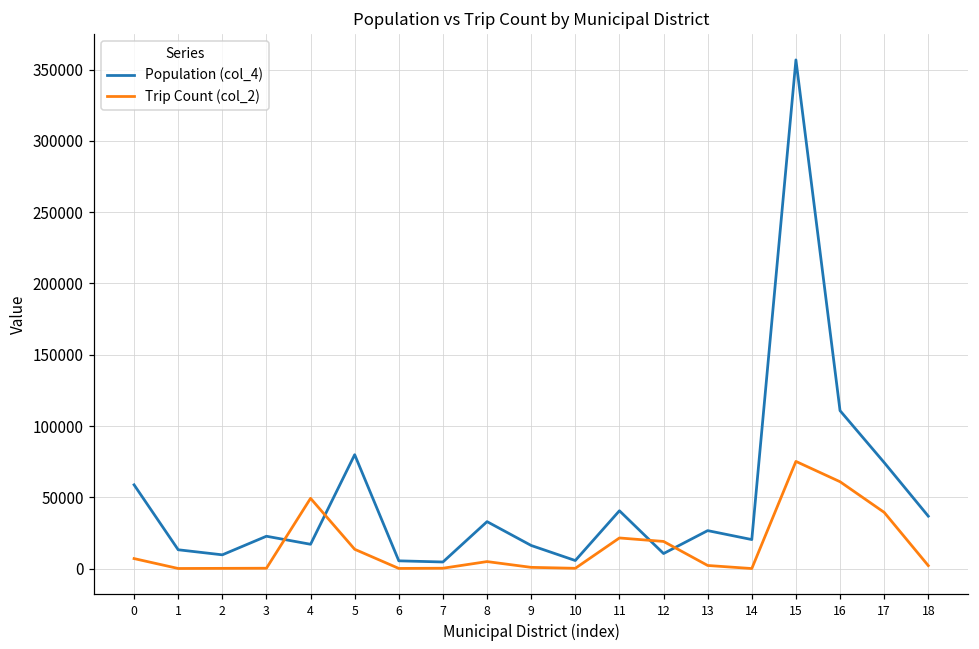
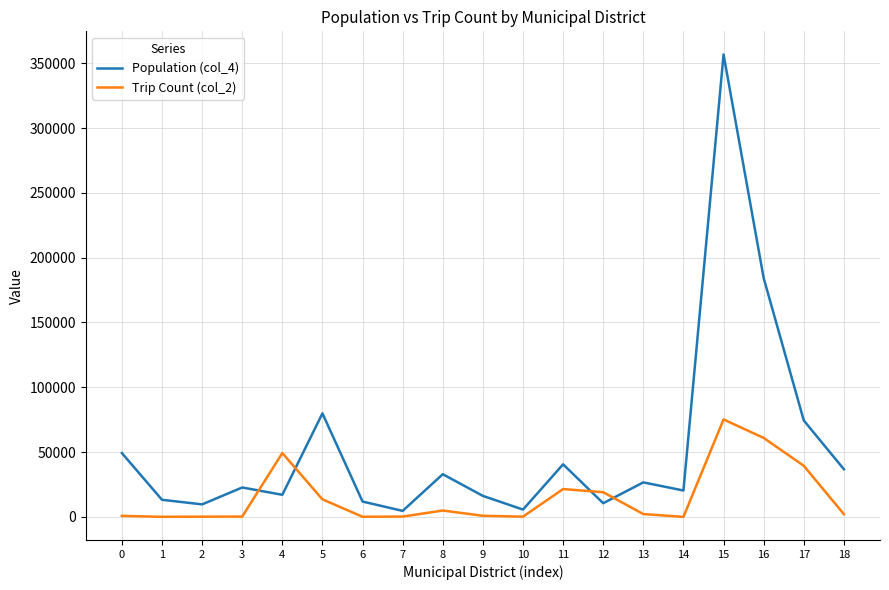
Population (col_4), 0: 59000 -> 49000
Trip Count (col_2), 0: 7000 -> 1000
Population (col_4), 6: 5000 -> 12000
Population (col_4), 16: 111000 -> 184000
